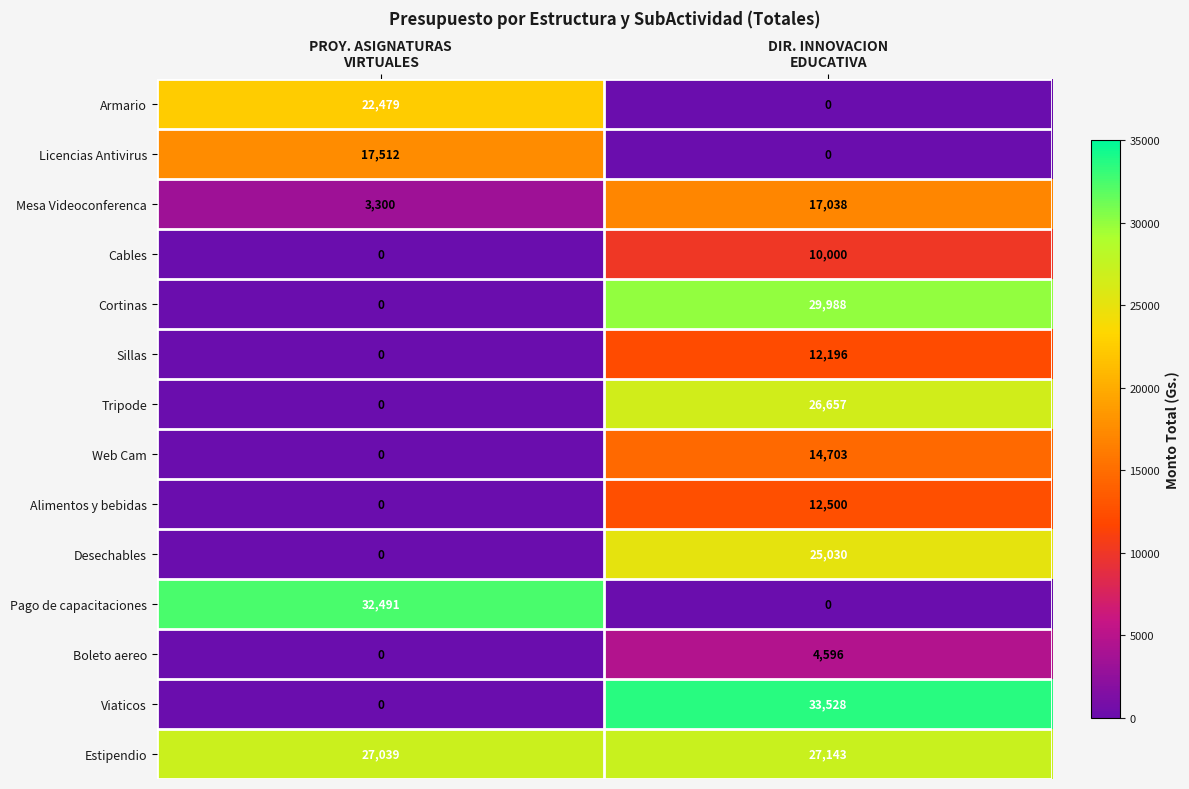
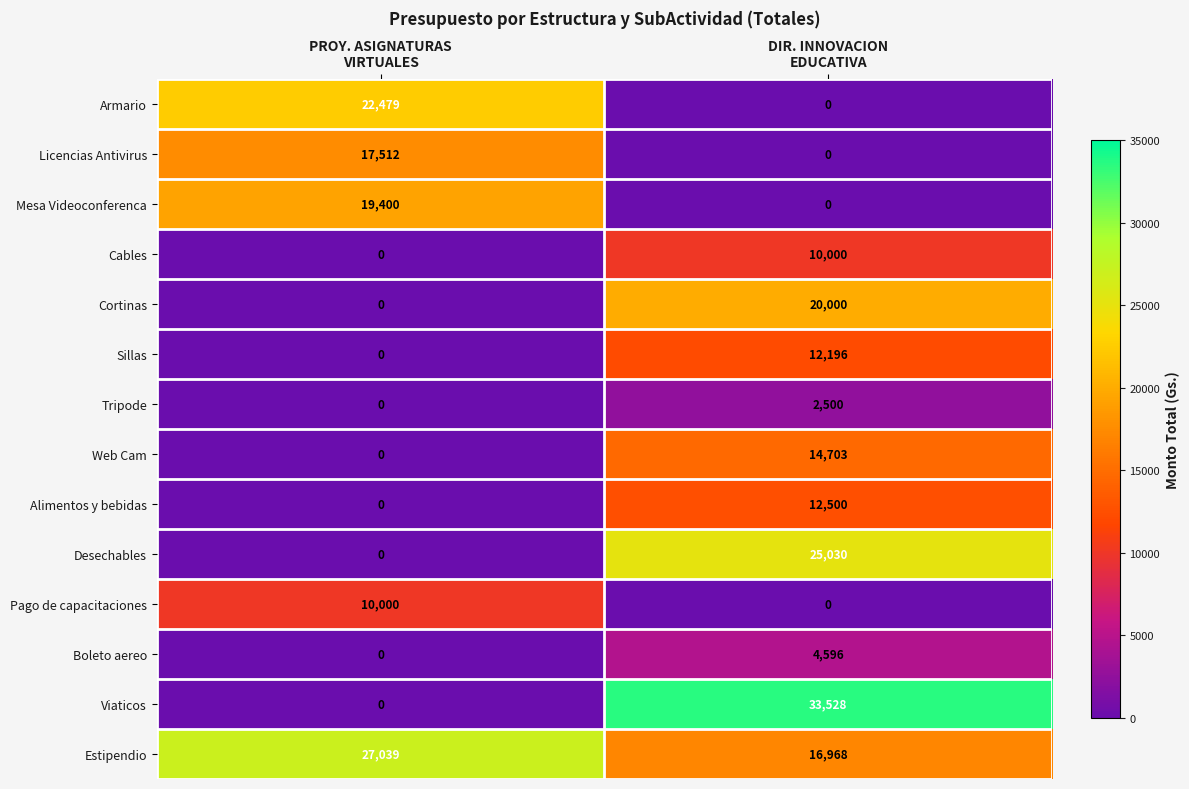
Mesa Videoconferenca, PROY. ASIGNATURAS VIRTUALES: 3,300 -> 19,400
Mesa Videoconferenca, DIR. INNOVACION EDUCATIVA: 17,038 -> 0
Cortinas, DIR. INNOVACION EDUCATIVA: 29,988 -> 20,000
Tripode, DIR. INNOVACION EDUCATIVA: 26,657 -> 2,500
Pago de capacitaciones, PROY. ASIGNATURAS VIRTUALES: 32,491 -> 10,000
Estipendio, DIR. INNOVACION EDUCATIVA: 27,143 -> 16,968
